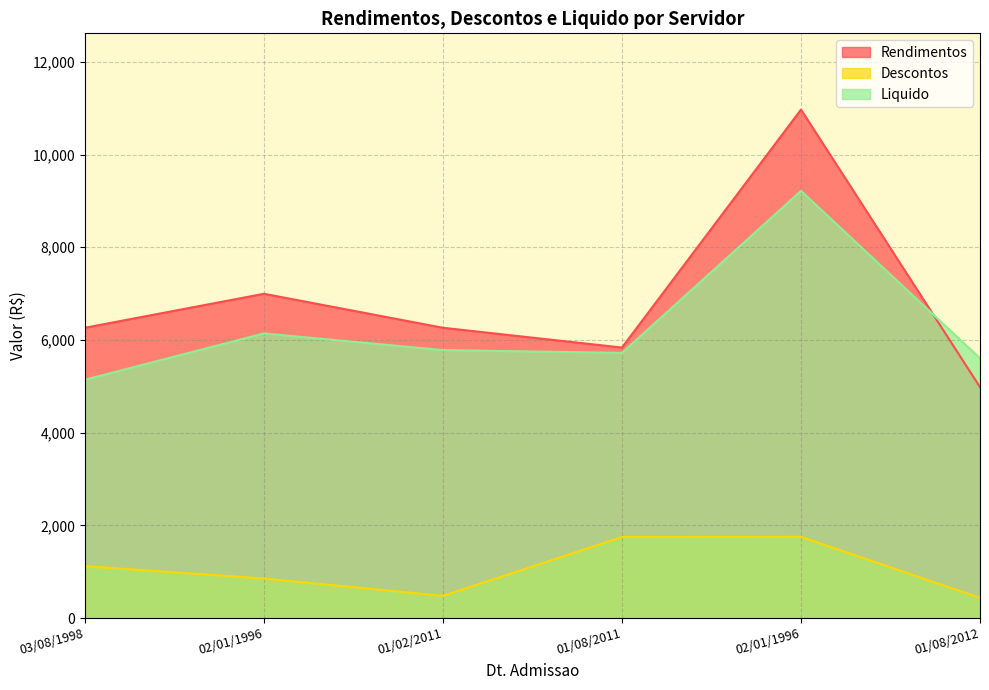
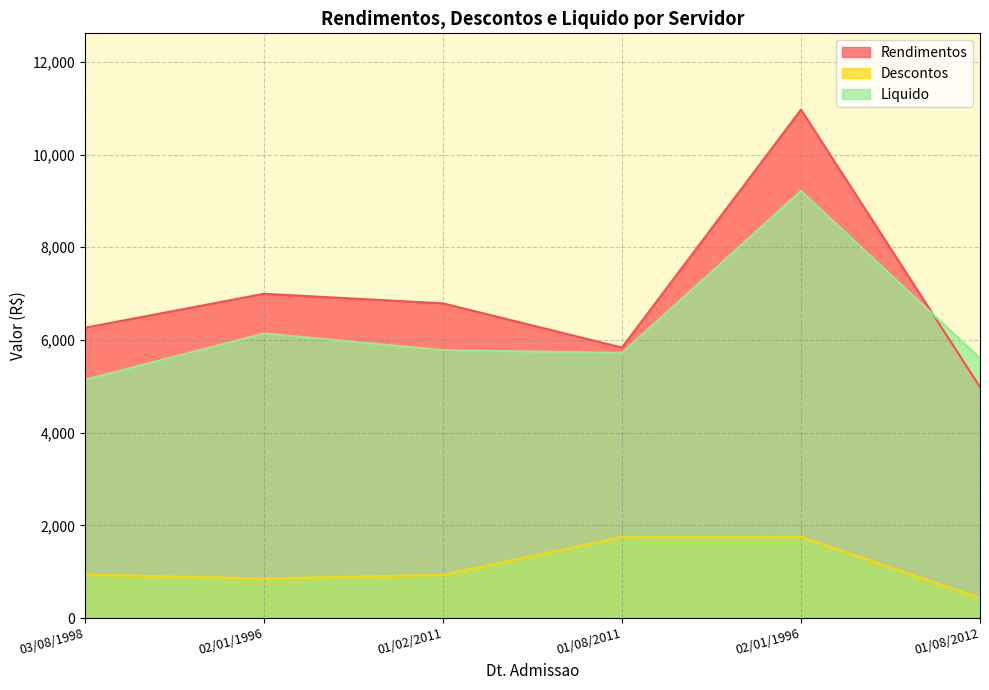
Descontos, 03/08/1998: 1,100 -> 900
Rendimentos, 01/02/2011: 6,300 -> 6,800
Descontos, 01/02/2011: 500 -> 900
